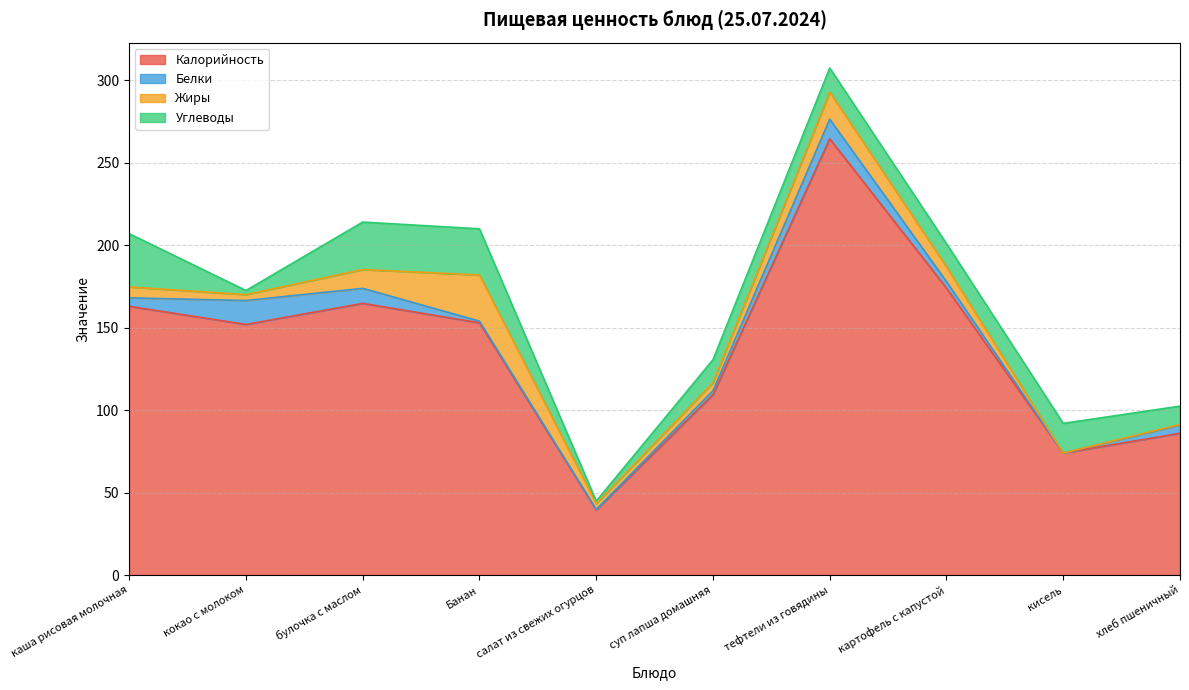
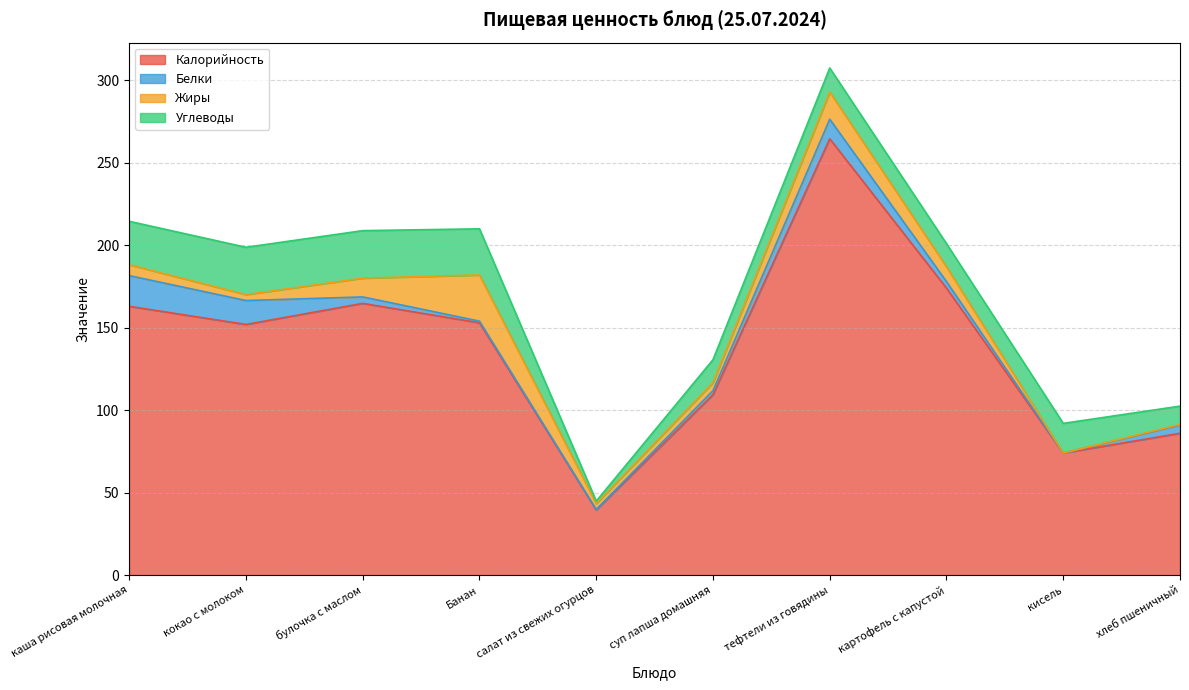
Белки, каша рисовая молочная: 5 -> 19
Углеводы, каша рисовая молочная: 32 -> 26
Углеводы, кокао с молоком: 3 -> 29
Белки, булочка с маслом: 9 -> 4
